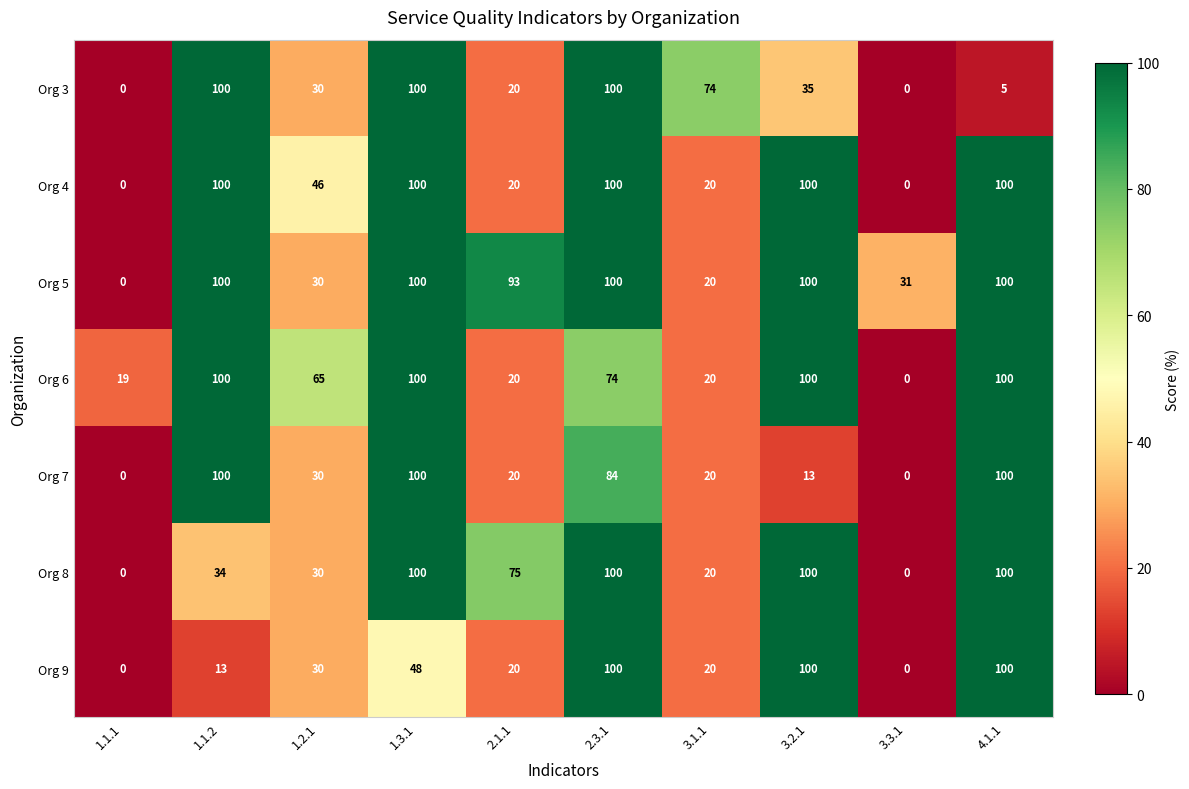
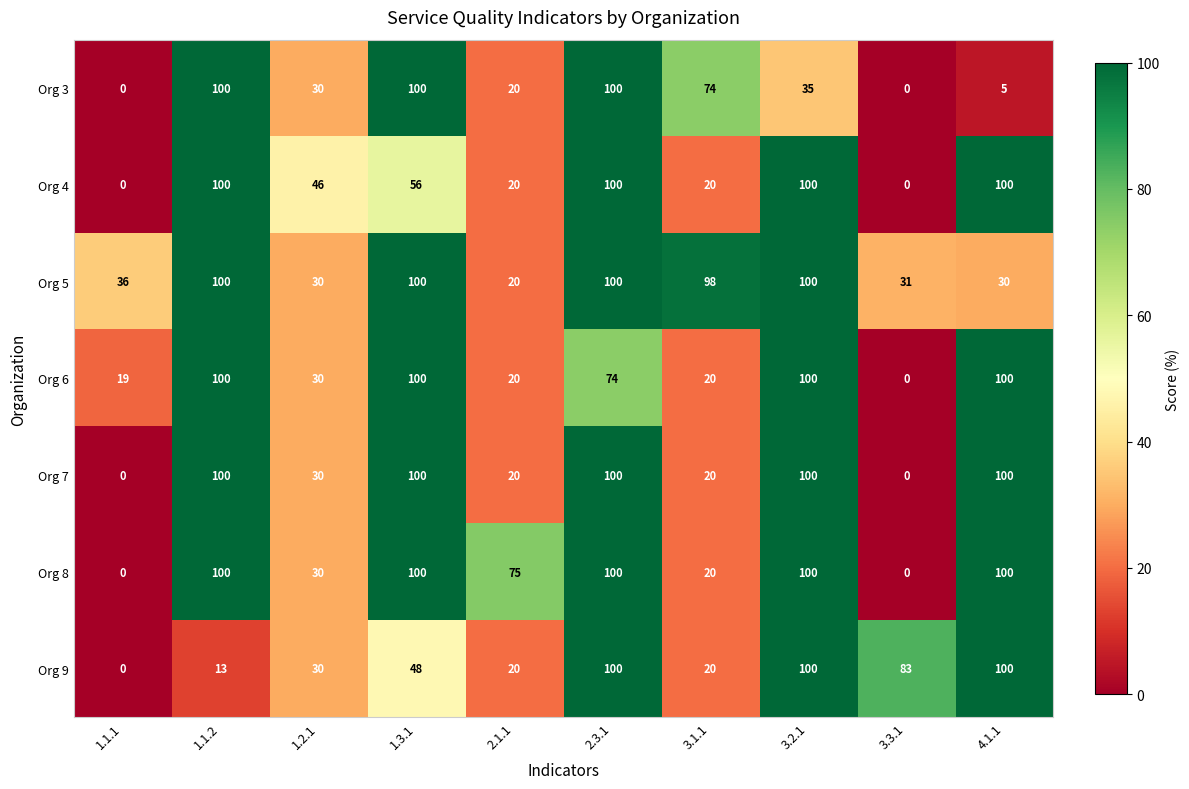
Org 4, 1.3.1: 100 -> 56
Org 5, 1.1.1: 0 -> 36
Org 5, 2.1.1: 93 -> 20
Org 5, 3.1.1: 20 -> 98
Org 5, 4.1.1: 100 -> 30
Org 6, 1.2.1: 65 -> 30
Org 7, 2.3.1: 84 -> 100
Org 7, 3.2.1: 13 -> 100
Org 8, 1.1.2: 34 -> 100
Org 9, 3.3.1: 0 -> 83
